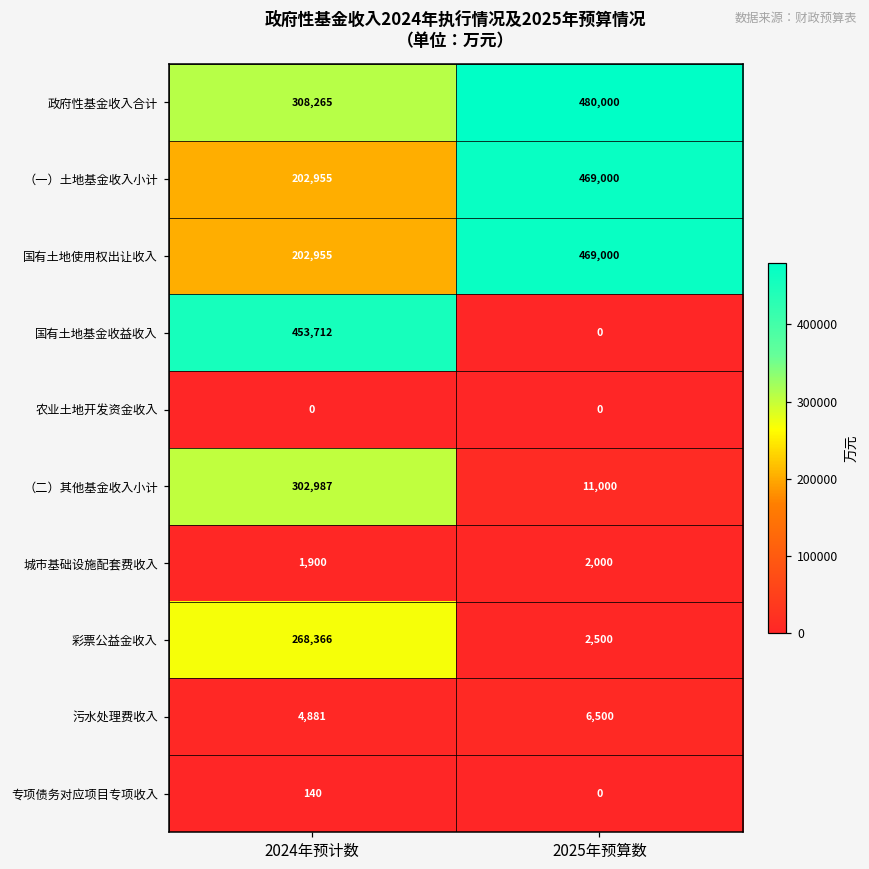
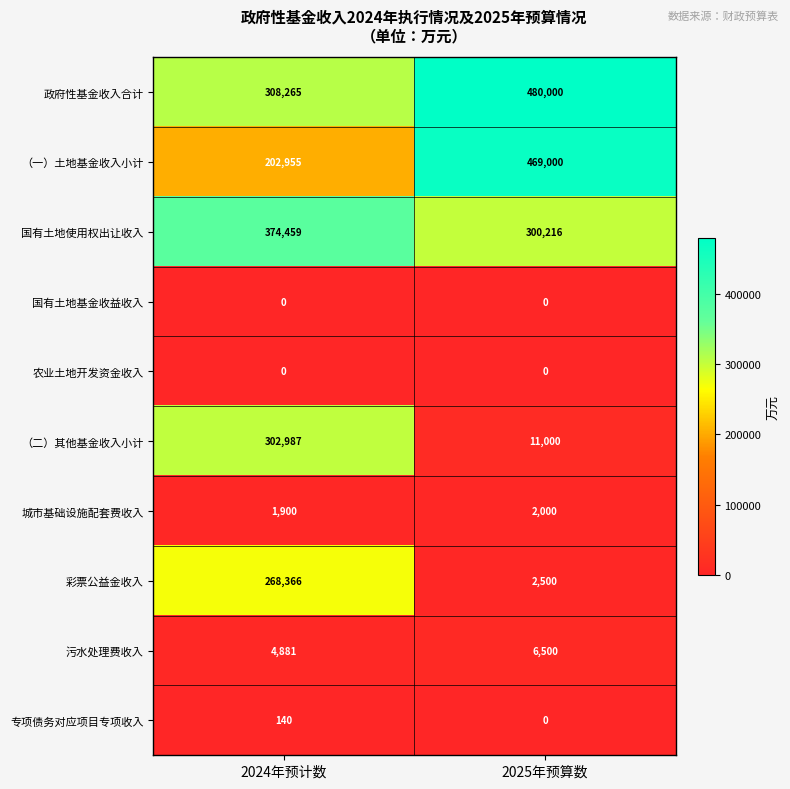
国有土地使用权出让收入, 2024年预计数: 202,955 -> 374,459
国有土地使用权出让收入, 2025年预算数: 469,000 -> 300,216
国有土地基金收益收入, 2024年预计数: 453,712 -> 0
